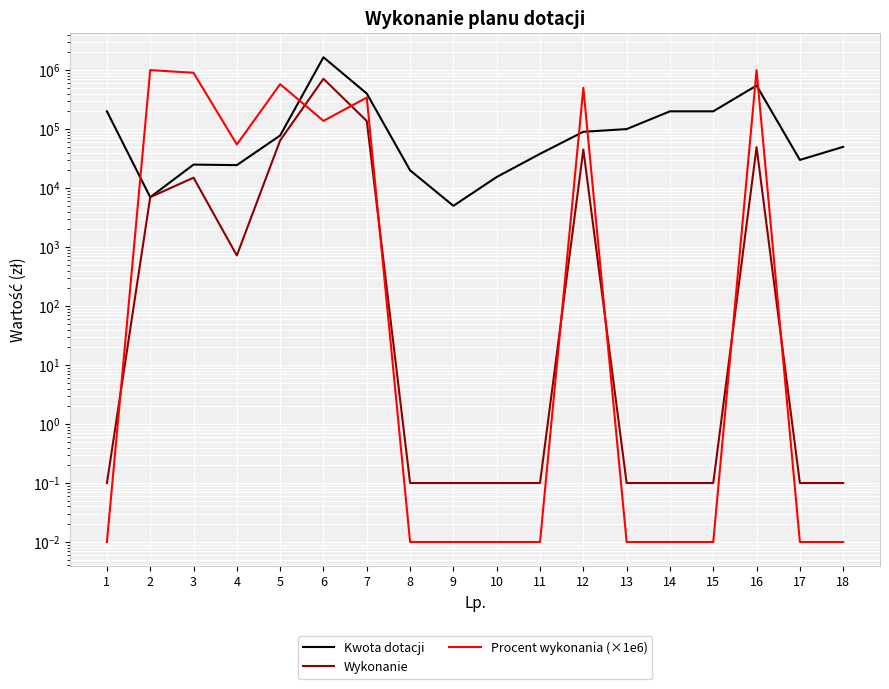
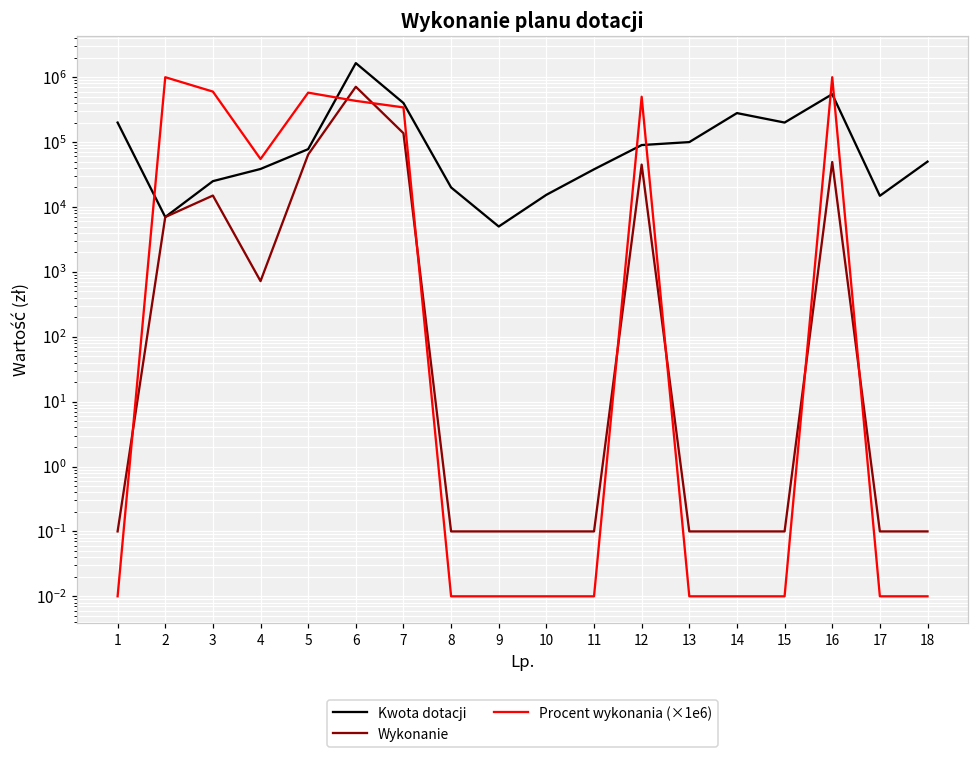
Procent wykonania (×1e6), 3: 900000 -> 600000
Kwota dotacji, 4: 25000 -> 40000
Procent wykonania (×1e6), 6: 140000 -> 400000
Kwota dotacji, 14: 200000 -> 300000
Kwota dotacji, 17: 30000 -> 15000
